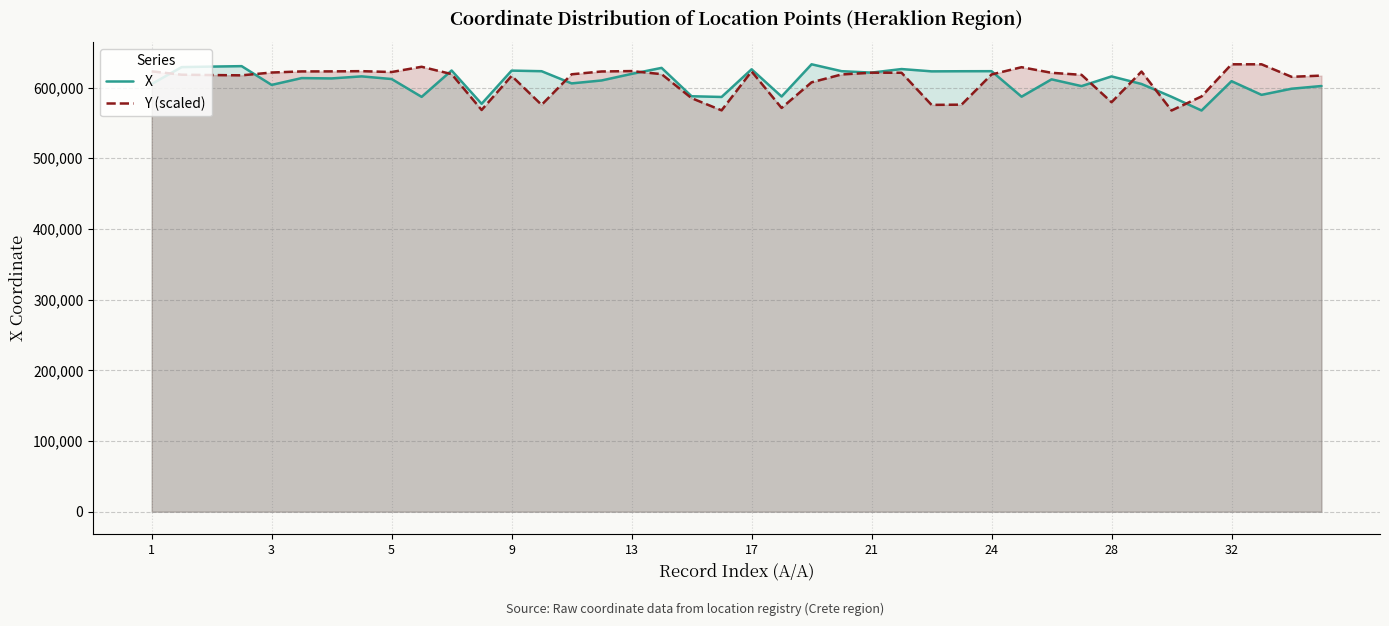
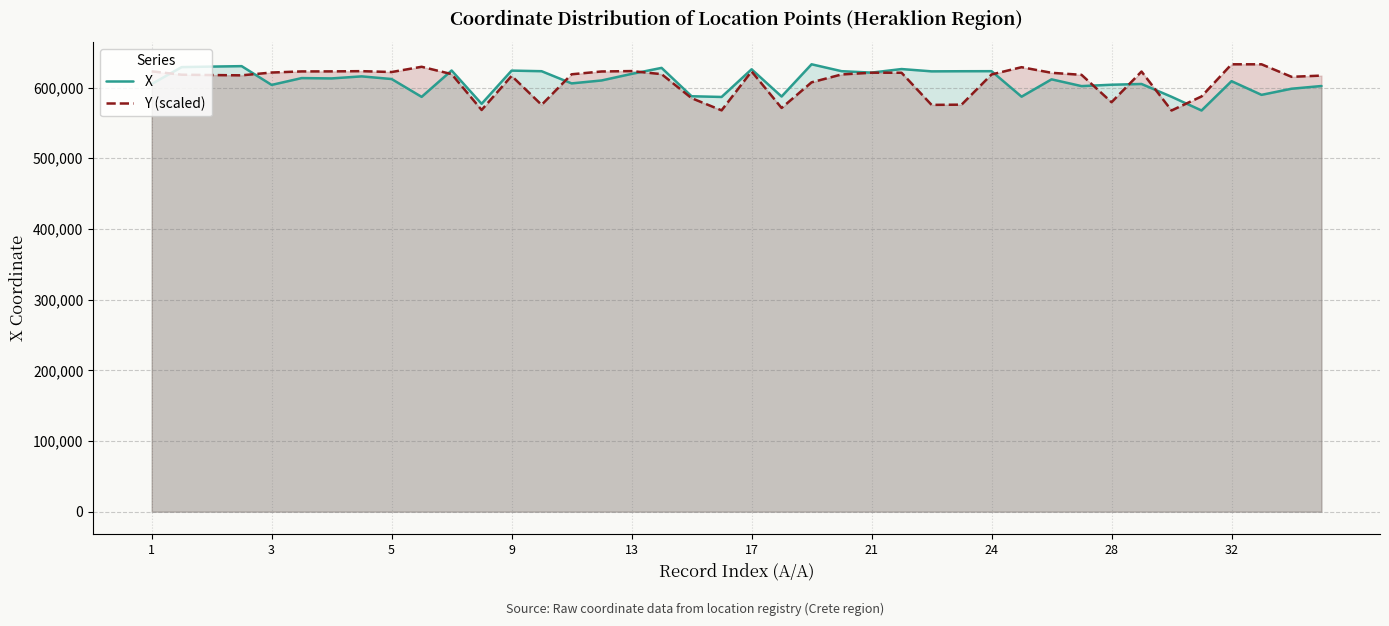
X, 28: 620,000 -> 600,000
